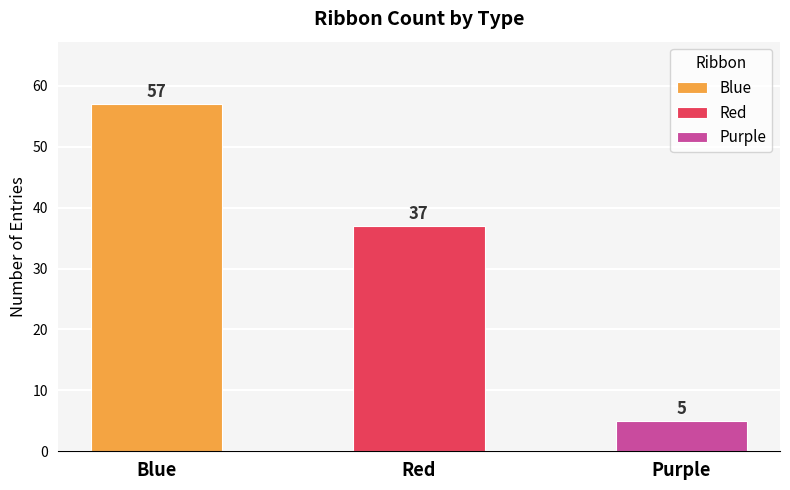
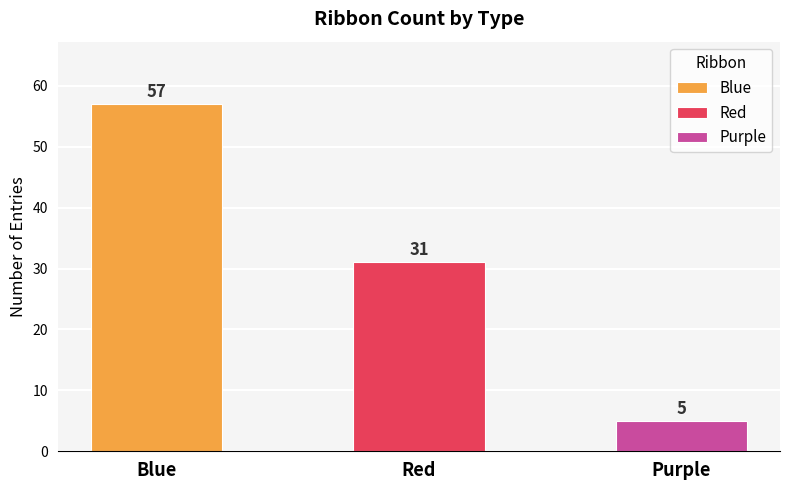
Red: 37 -> 31
